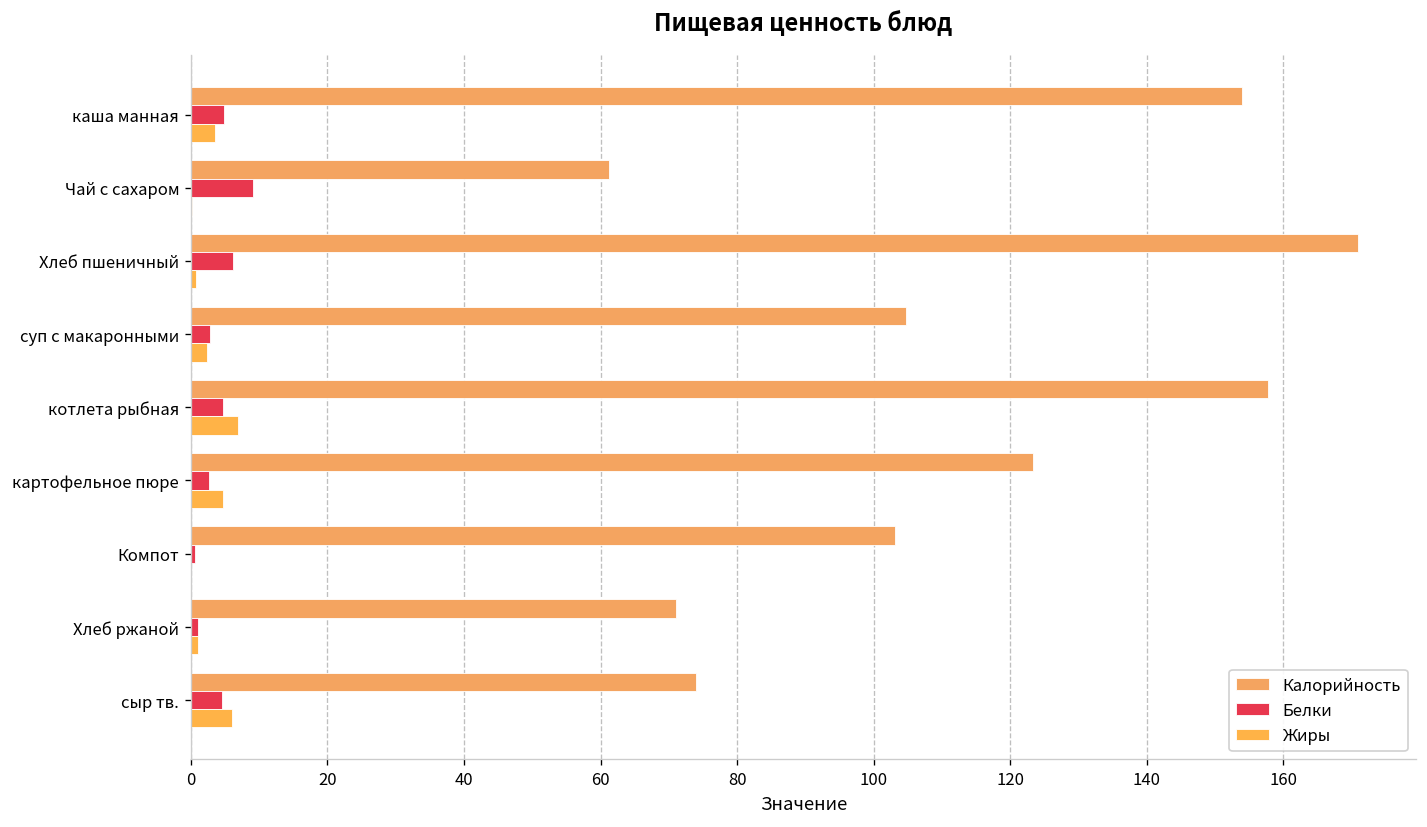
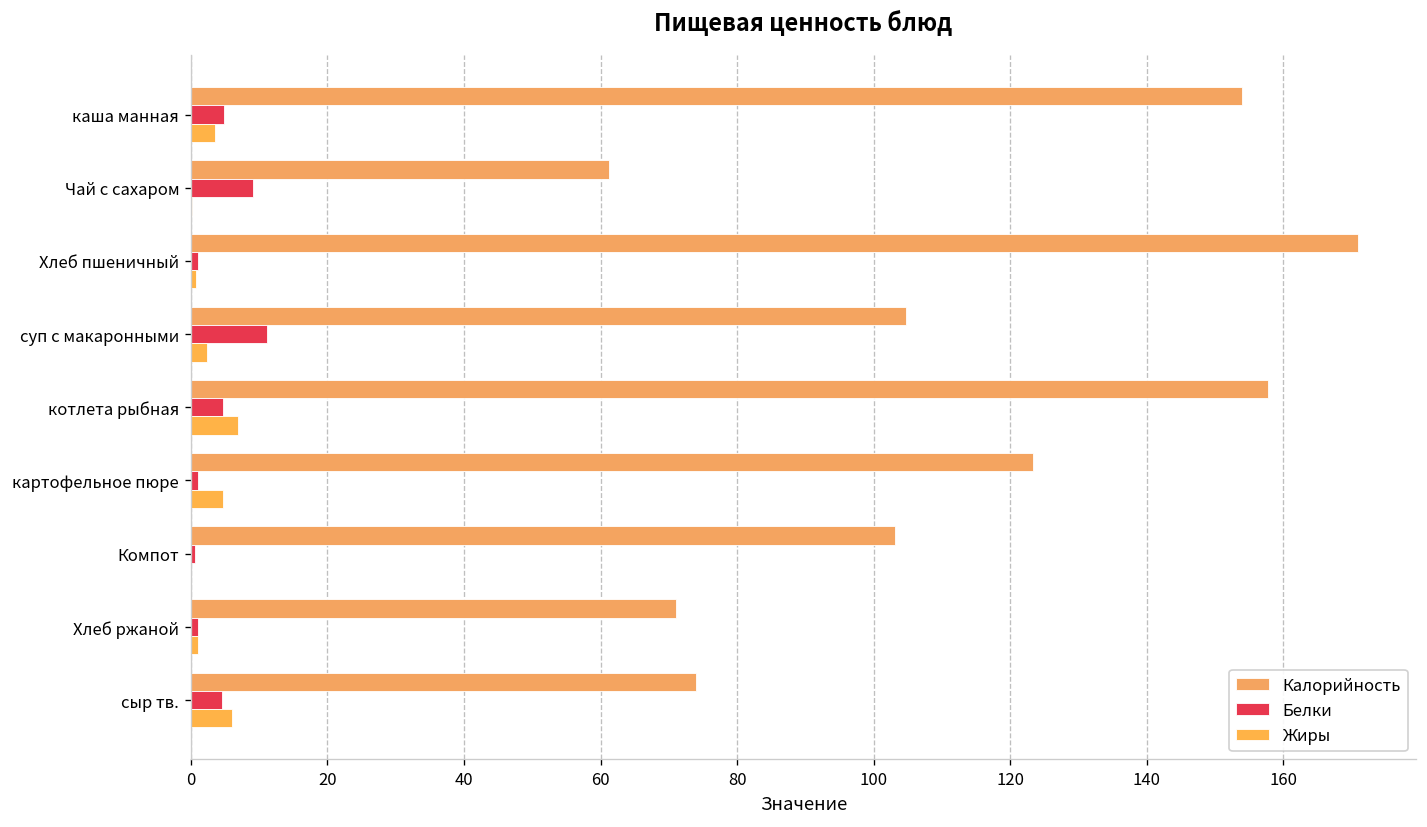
Белки, Хлеб пшеничный: 6 -> 1
Белки, суп с макаронными: 3 -> 11
Белки, картофельное пюре: 3 -> 1
